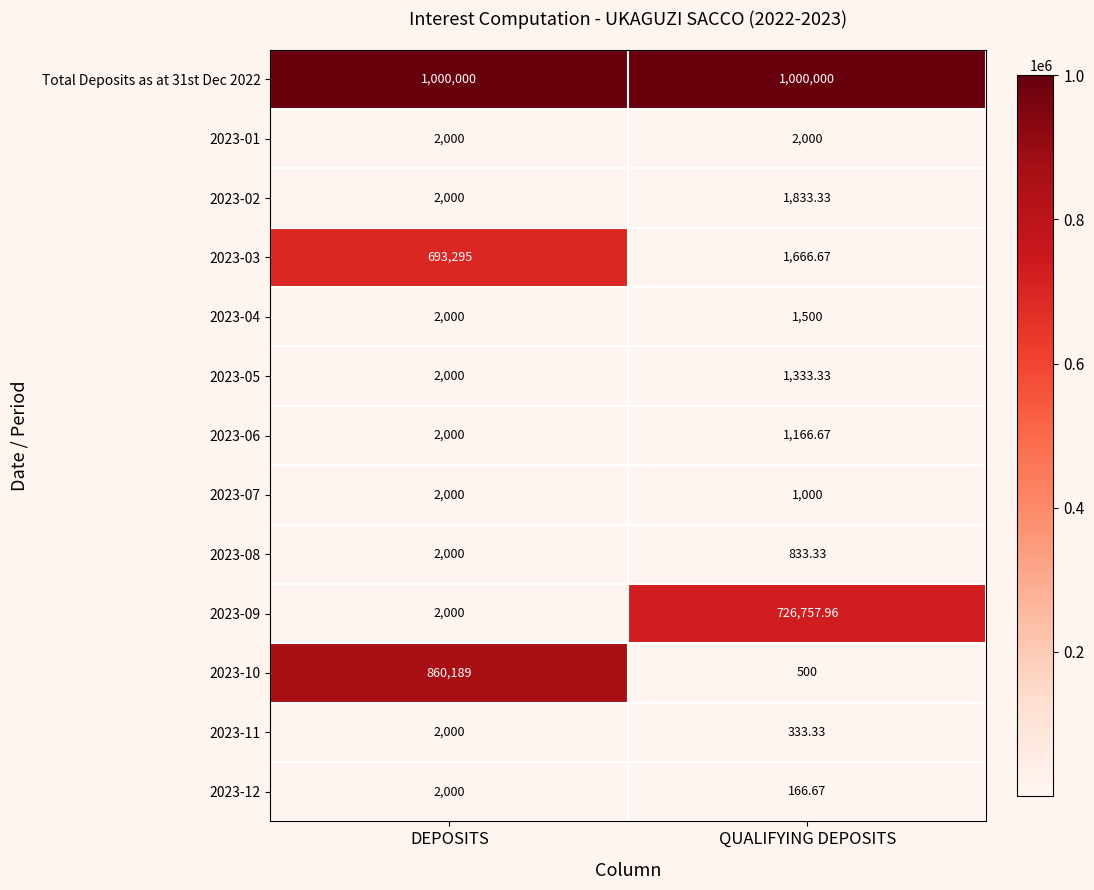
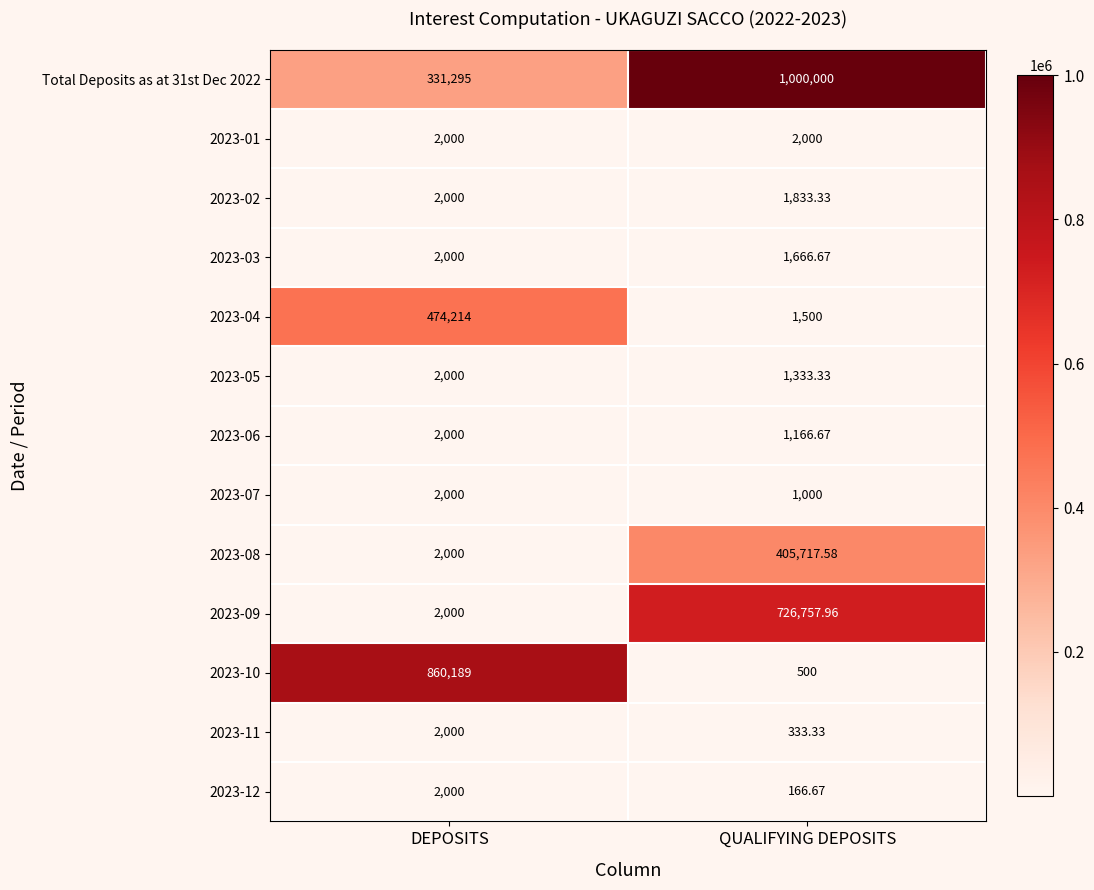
Total Deposits as at 31st Dec 2022, DEPOSITS: 1,000,000 -> 331,295
2023-03, DEPOSITS: 693,295 -> 2,000
2023-04, DEPOSITS: 2,000 -> 474,214
2023-08, QUALIFYING DEPOSITS: 833.33 -> 405,717.58
